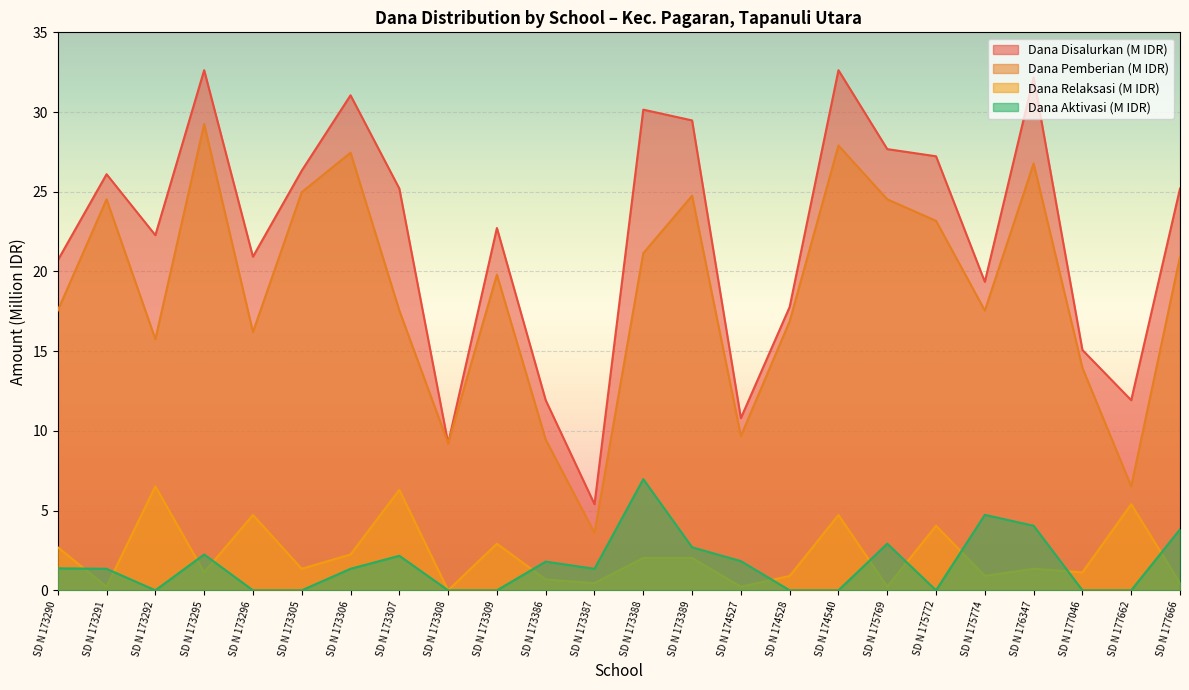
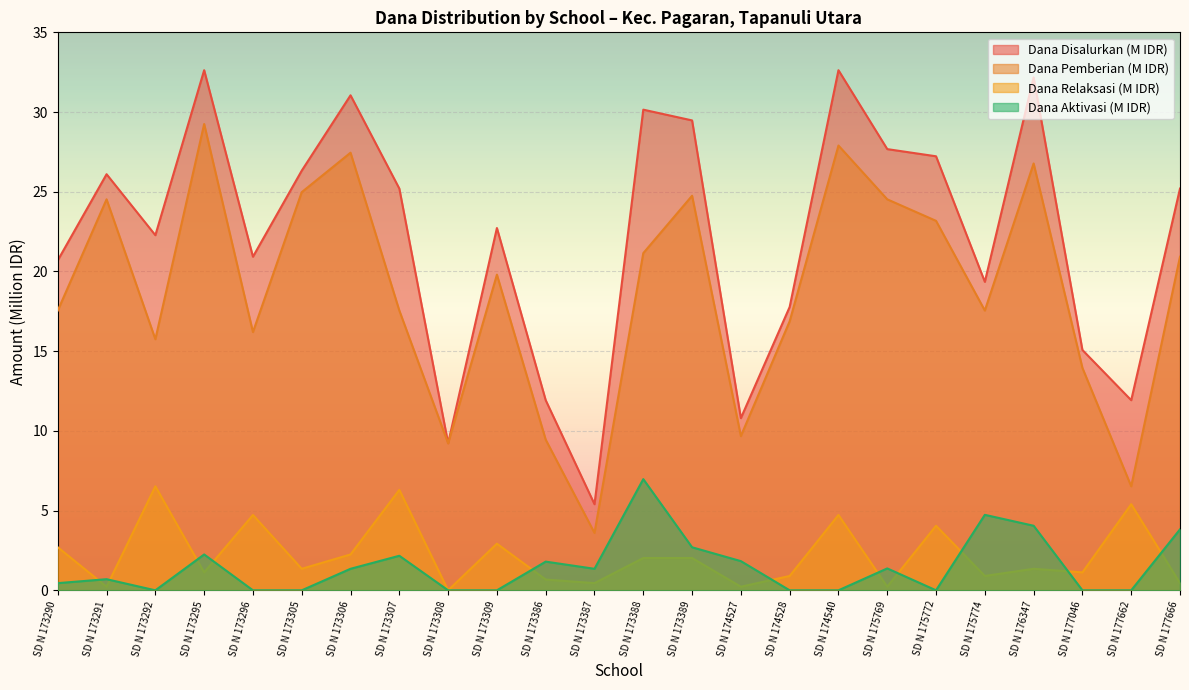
Dana Aktivasi (M IDR), SD N 173290: 1.4 -> 0.5
Dana Aktivasi (M IDR), SD N 173291: 1.4 -> 0.7
Dana Aktivasi (M IDR), SD N 175769: 2.9 -> 1.4
